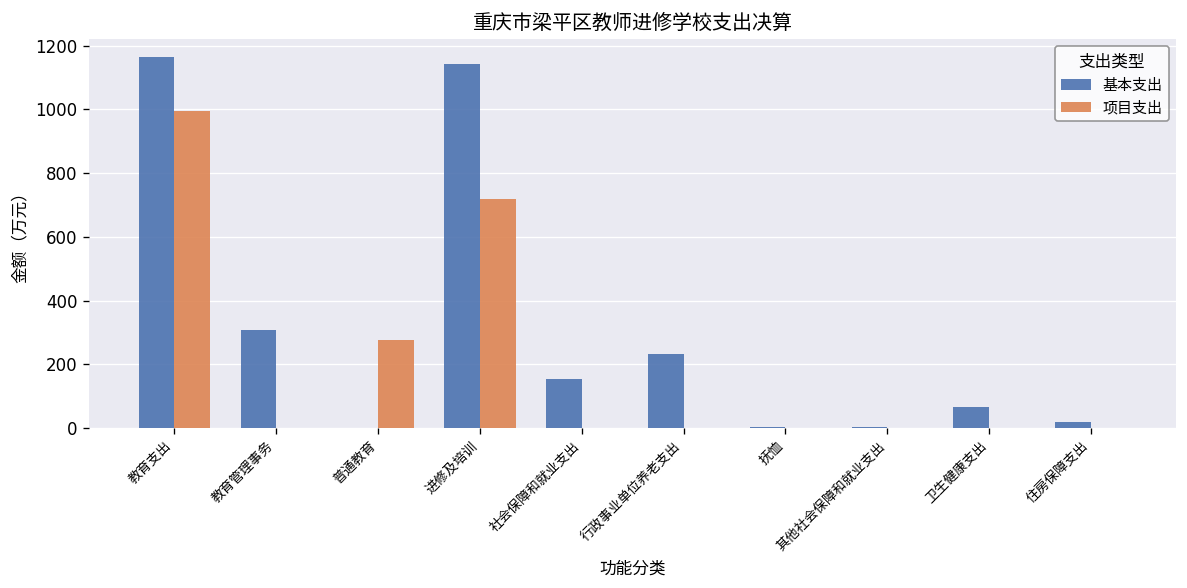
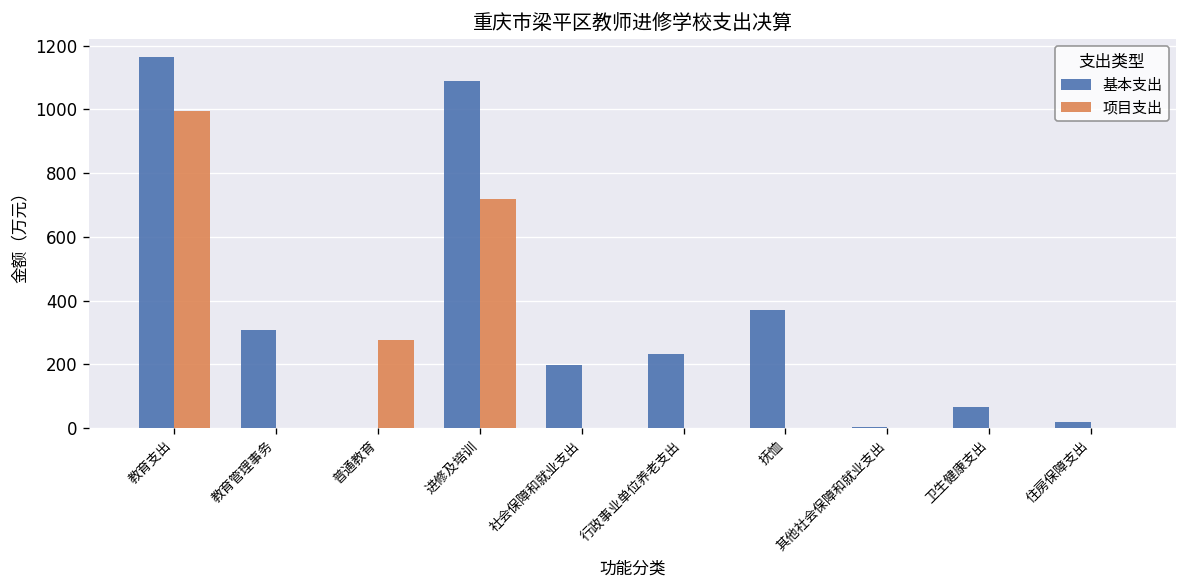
基本支出, 进修及培训: 1140 -> 1090
基本支出, 社会保障和就业支出: 150 -> 200
基本支出, 抚恤: 0 -> 370
